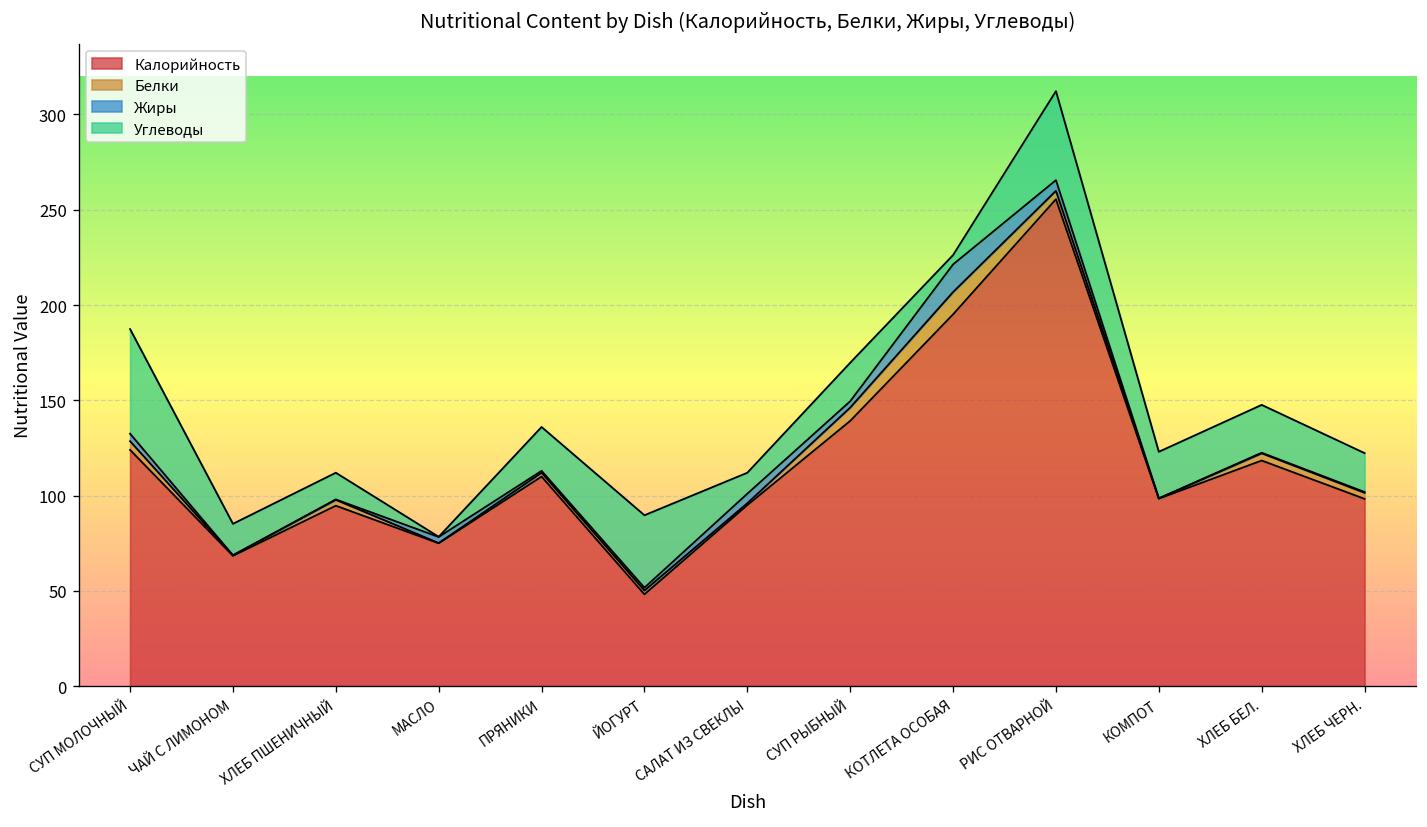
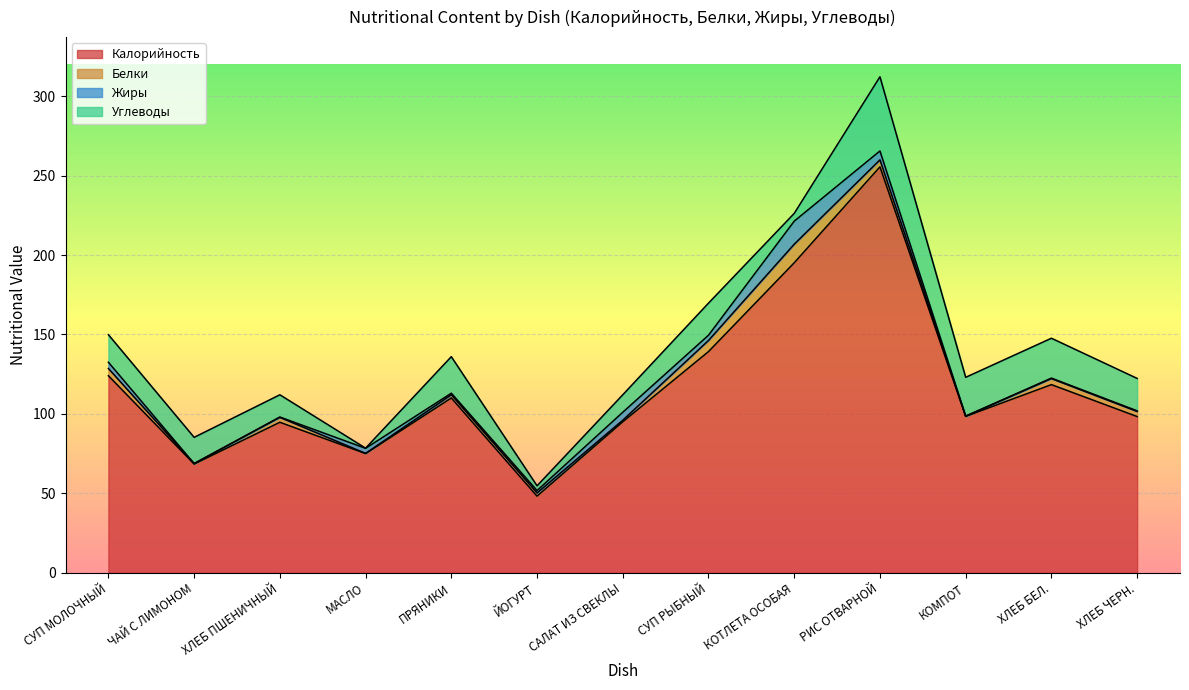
Углеводы, СУП МОЛОЧНЫЙ: 55 -> 17
Углеводы, ЙОГУРТ: 38 -> 3
